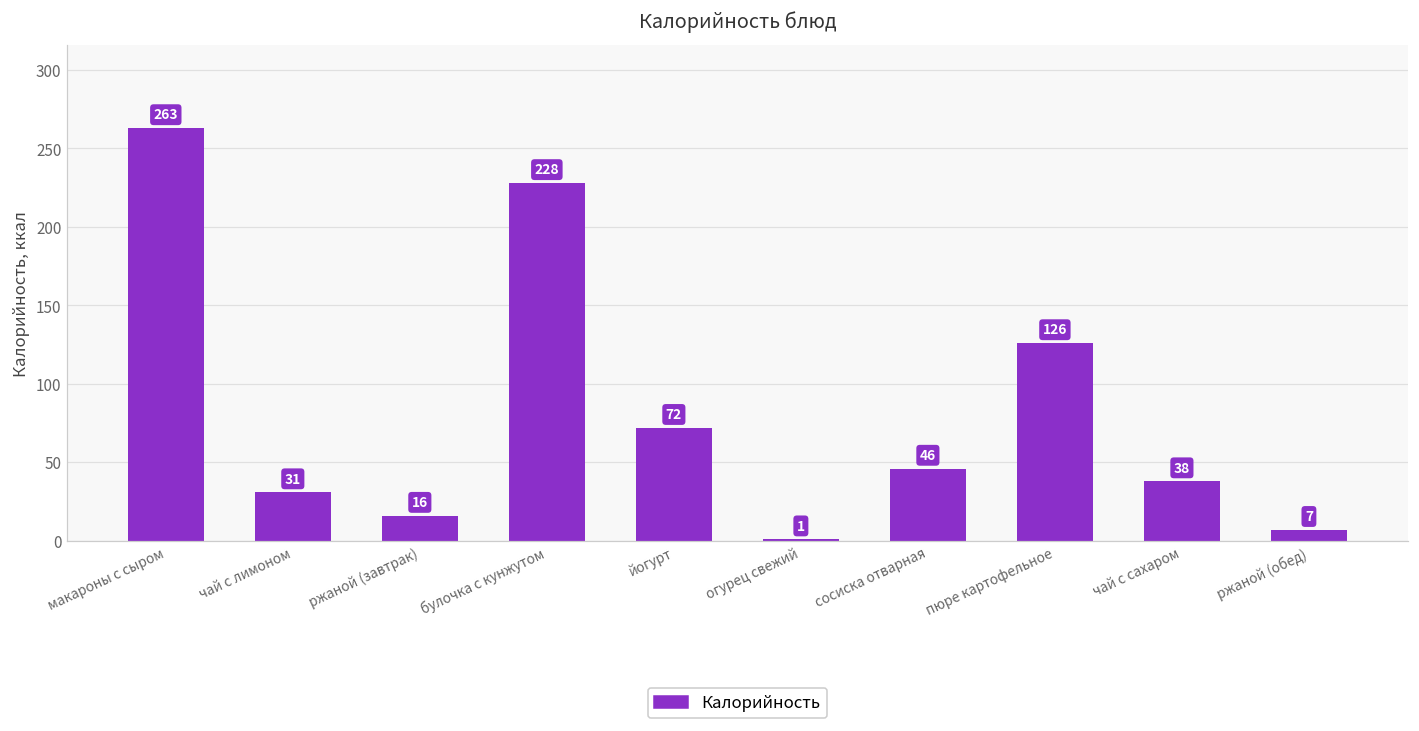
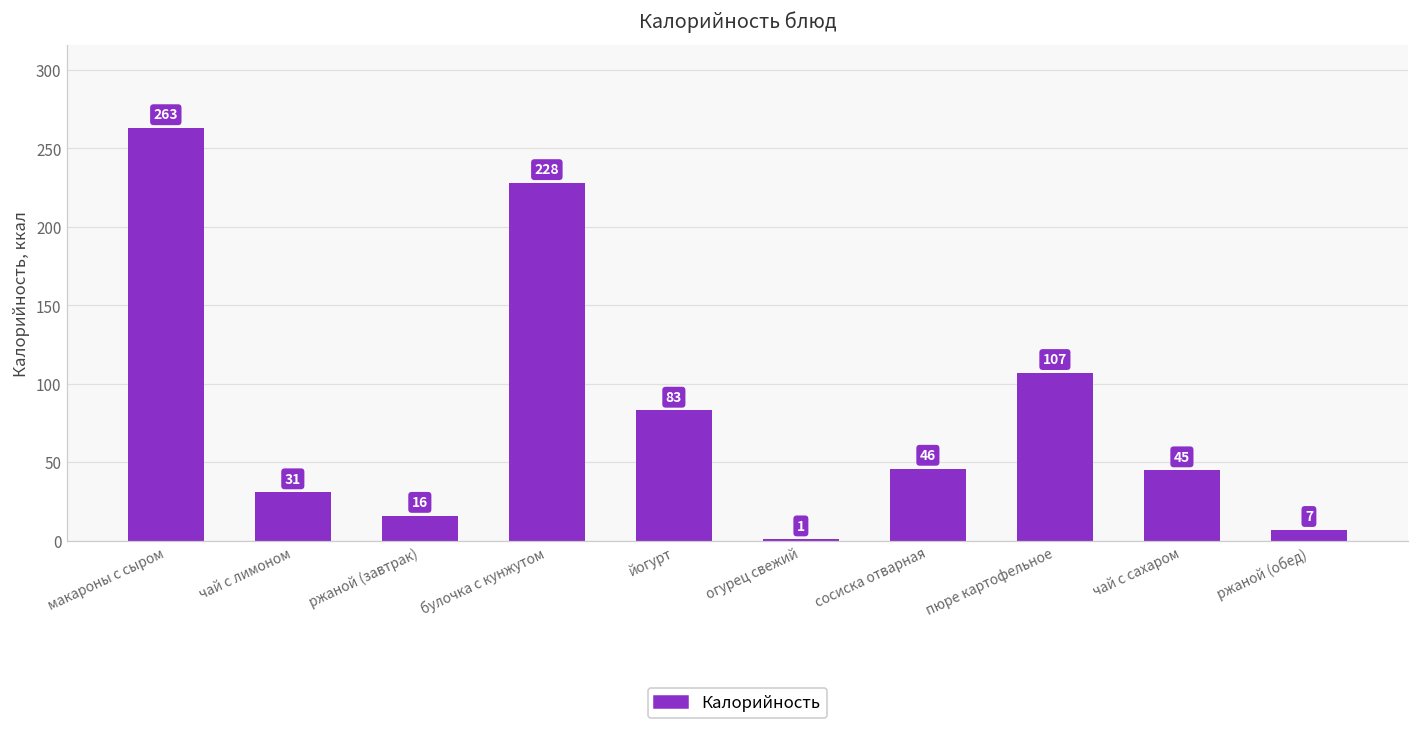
йогурт: 72 -> 83
пюре картофельное: 126 -> 107
чай с сахаром: 38 -> 45
